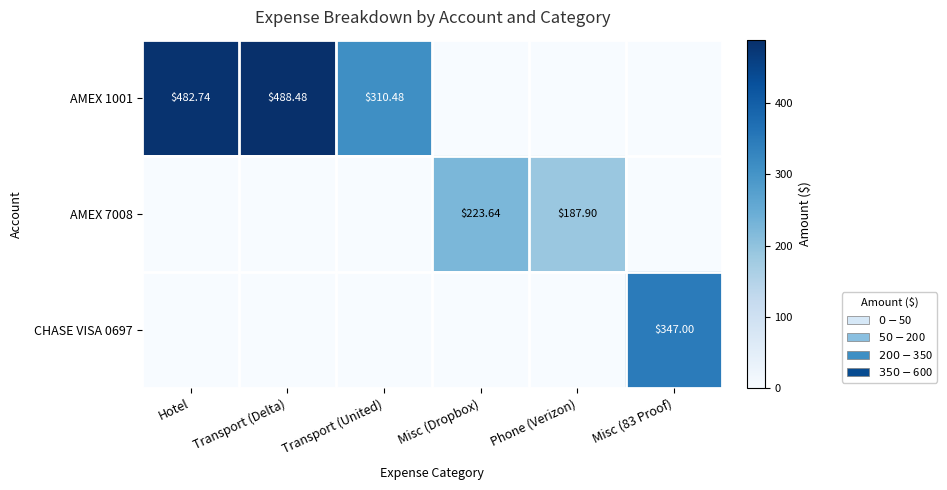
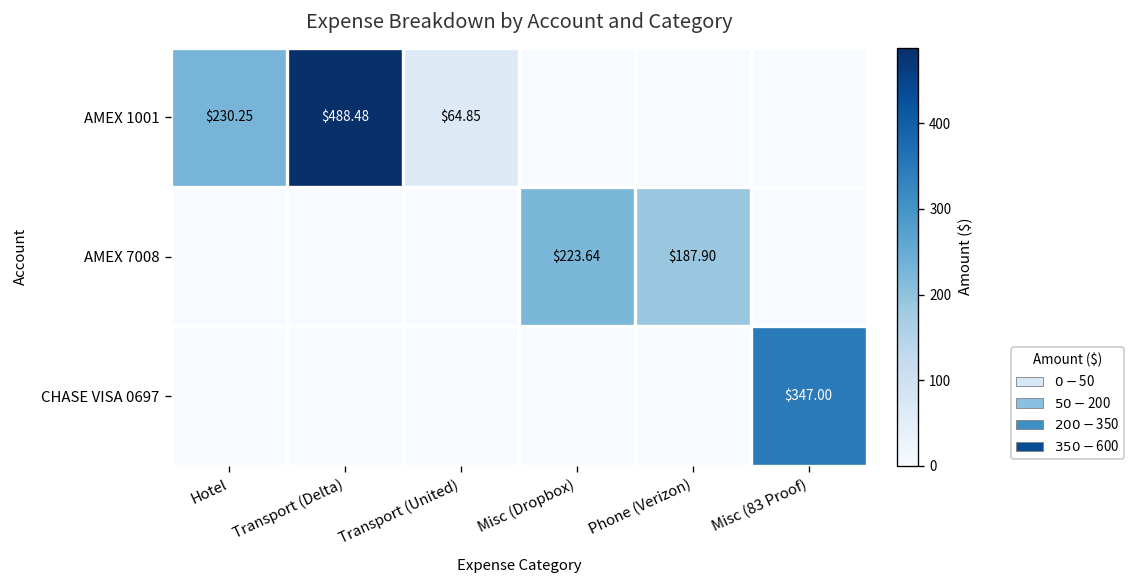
AMEX 1001, Hotel: $482.74 -> $230.25
AMEX 1001, Transport (United): $310.48 -> $64.85
